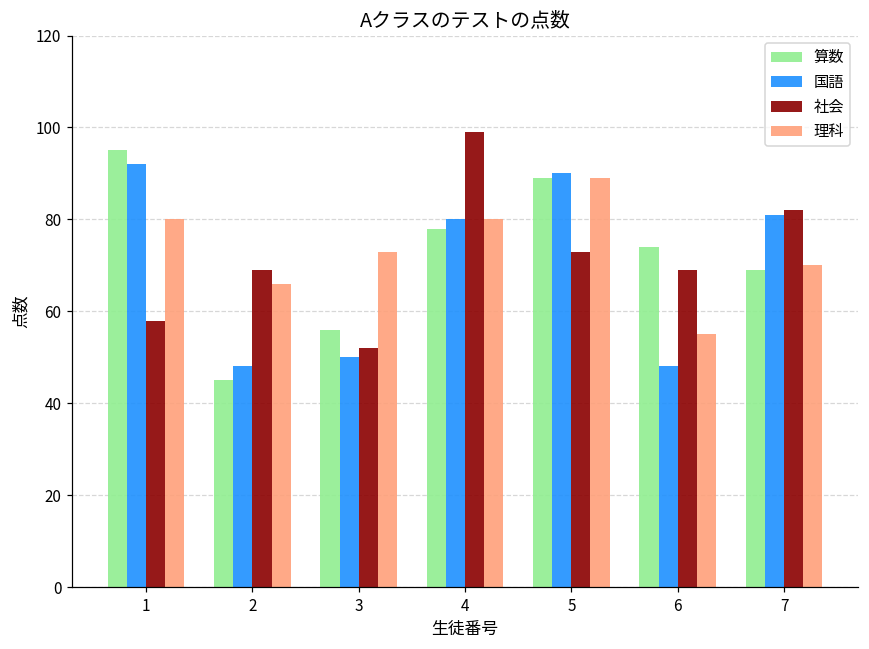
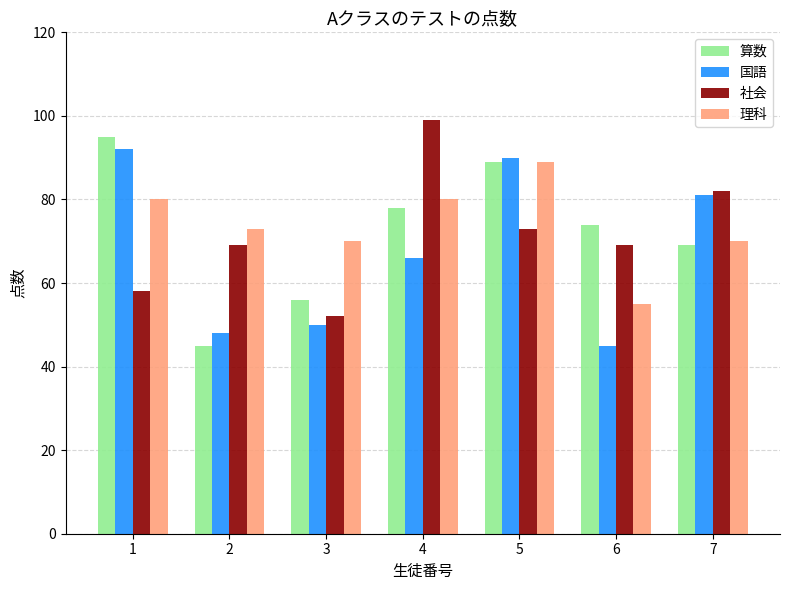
理科, 2: 66 -> 73
理科, 3: 73 -> 70
国語, 4: 80 -> 66
国語, 6: 48 -> 45
